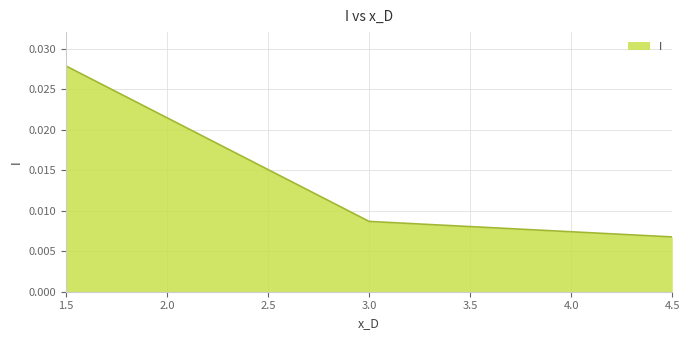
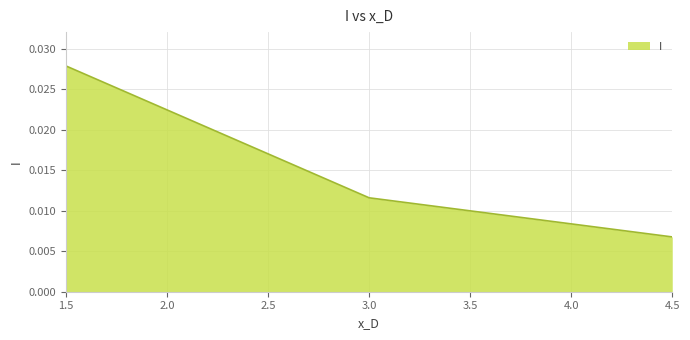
3.0: 0.009 -> 0.012
